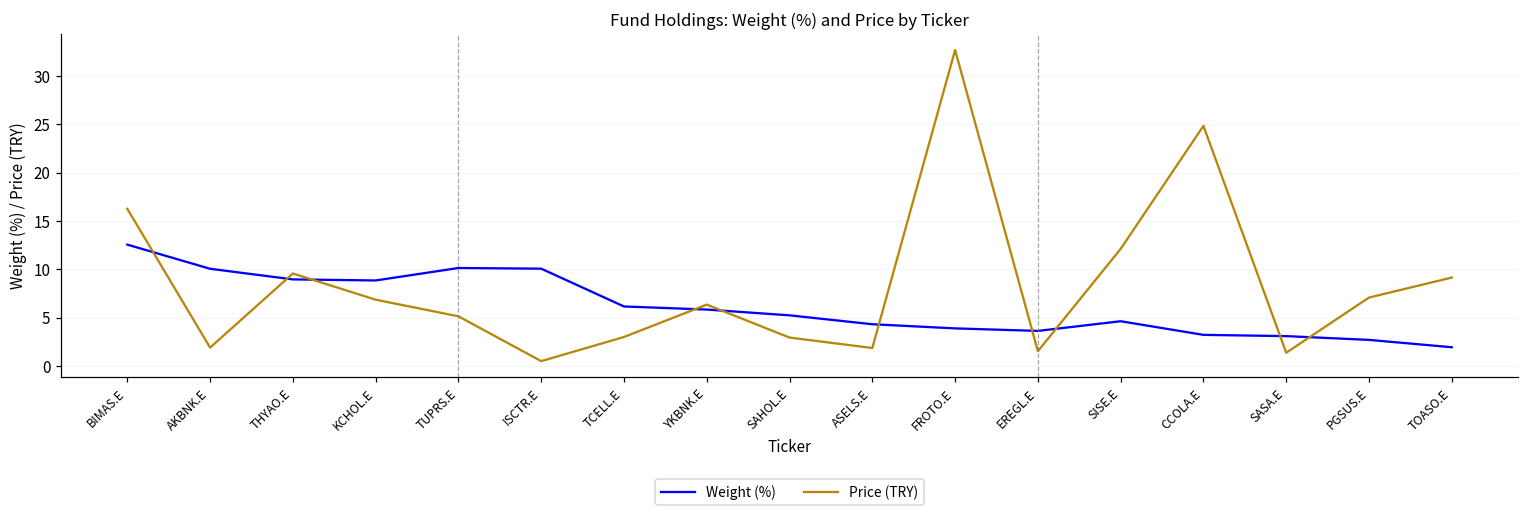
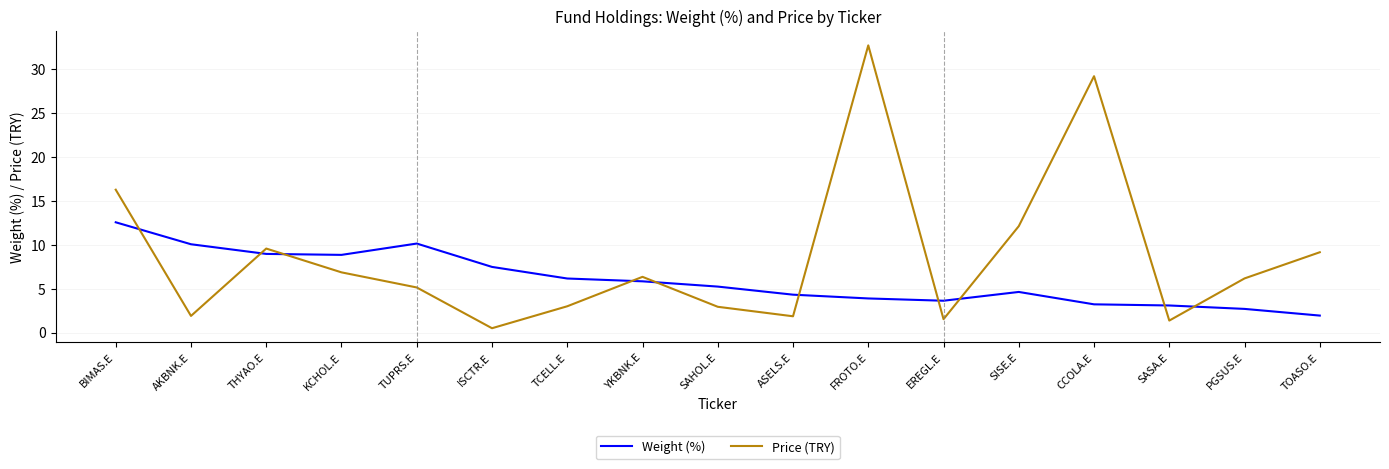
Weight (%), ISCTR.E: 10 -> 7
Price (TRY), CCOLA.E: 25 -> 29
Price (TRY), PGSUS.E: 7 -> 6
